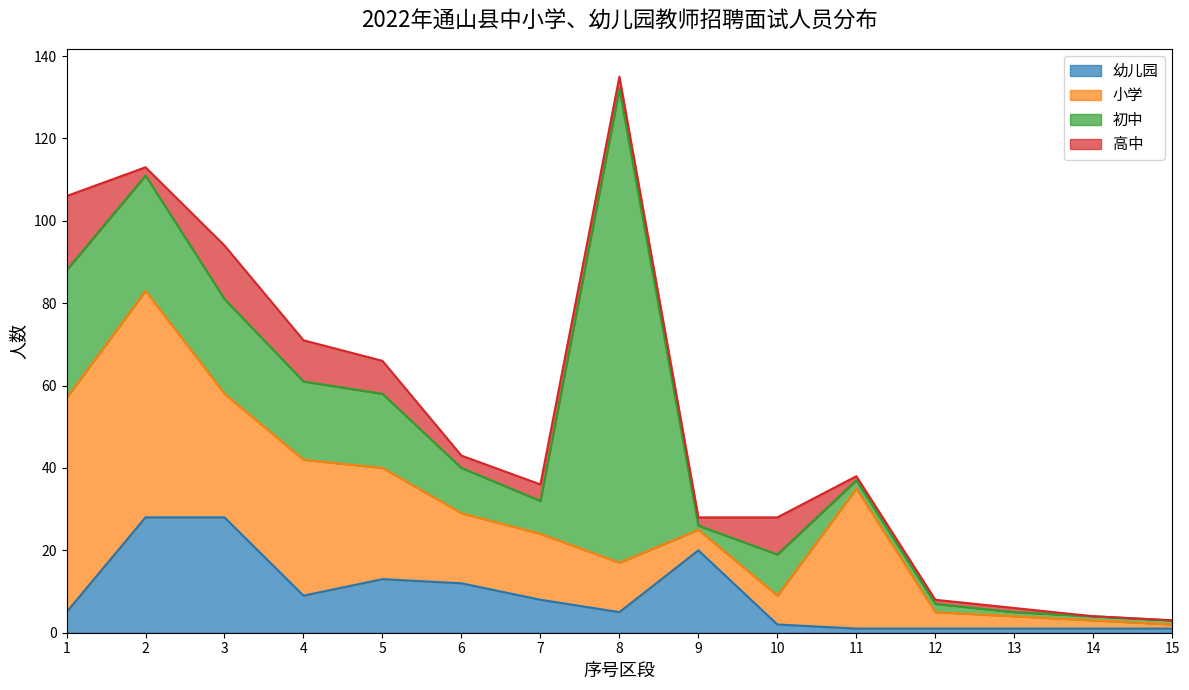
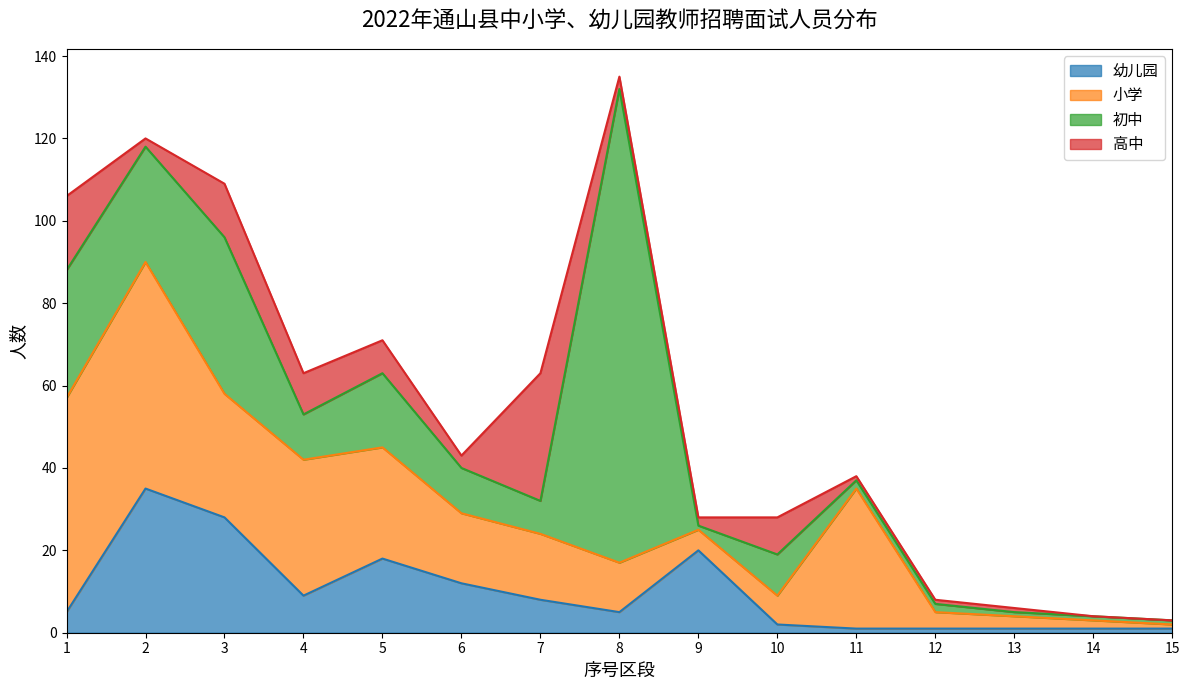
幼儿园, 2: 28 -> 35
初中, 3: 23 -> 38
初中, 4: 19 -> 11
幼儿园, 5: 13 -> 18
高中, 7: 4 -> 31
